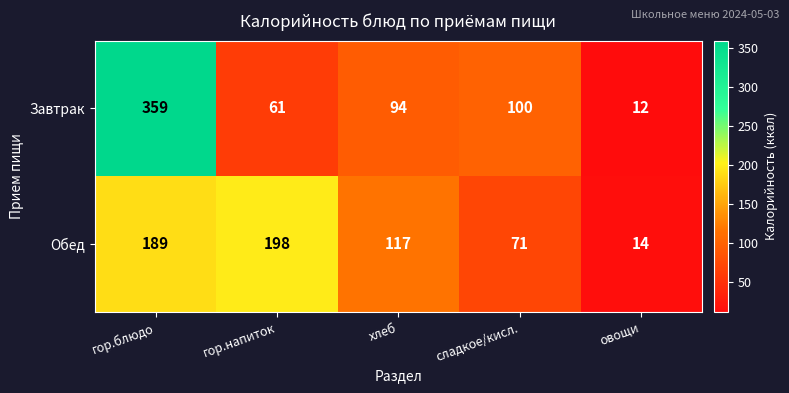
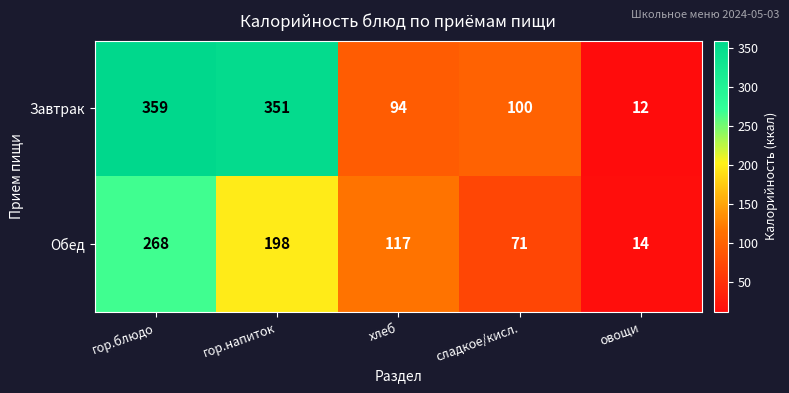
Завтрак, гор.напиток: 61 -> 351
Обед, гор.блюдо: 189 -> 268
